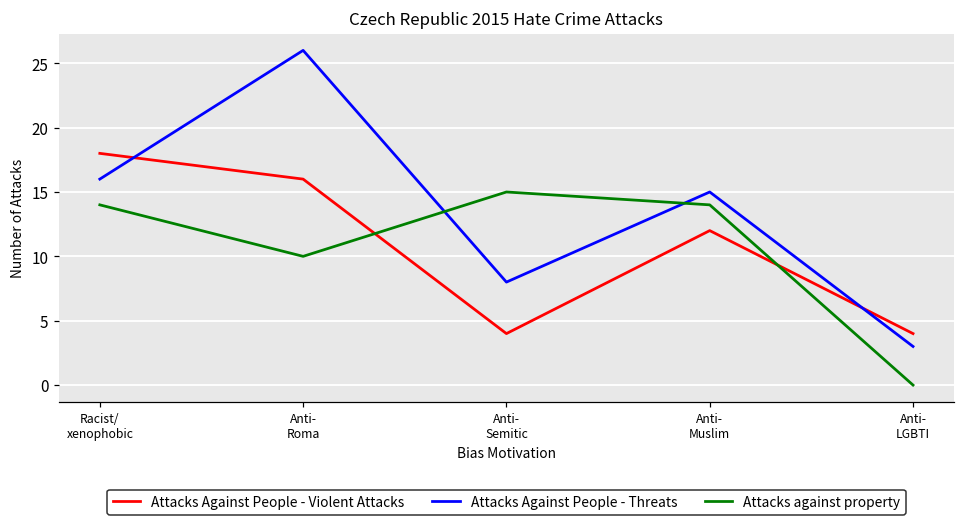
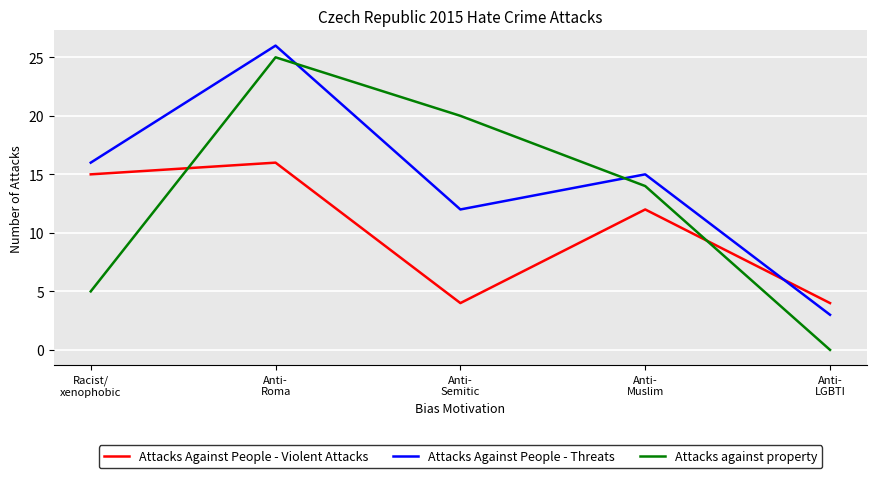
Attacks Against People - Violent Attacks, Racist/ xenophobic: 18 -> 15
Attacks against property, Racist/ xenophobic: 14 -> 5
Attacks against property, Anti- Roma: 10 -> 25
Attacks Against People - Threats, Anti- Semitic: 8 -> 12
Attacks against property, Anti- Semitic: 15 -> 20
